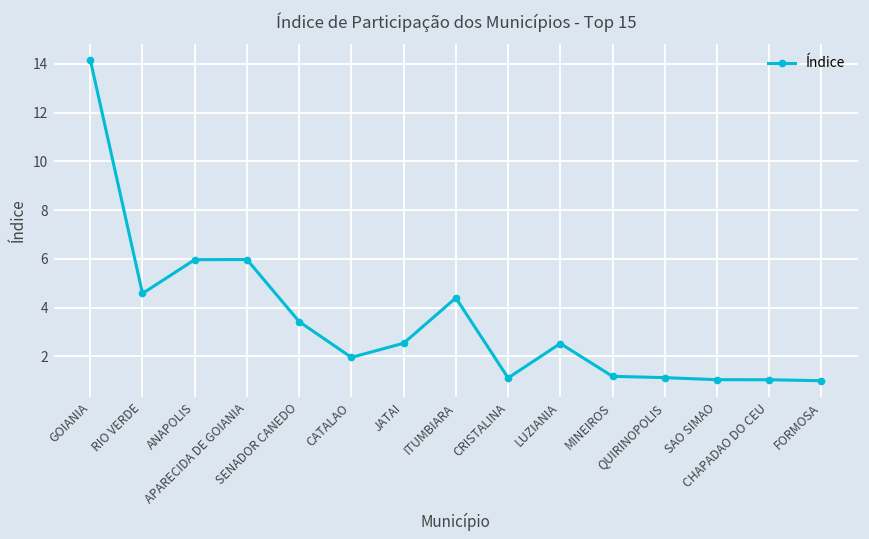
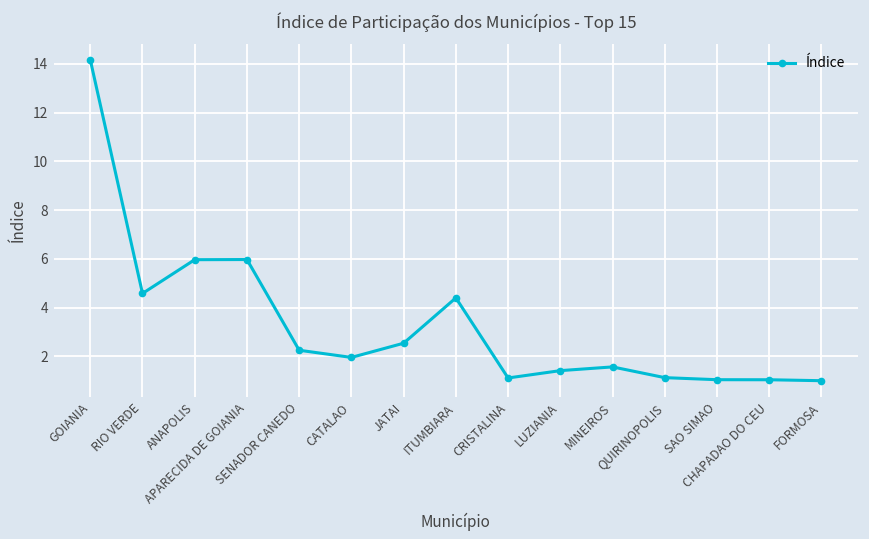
SENADOR CANEDO: 3.4 -> 2.3
LUZIANIA: 2.5 -> 1.4
MINEIROS: 1.2 -> 1.6
